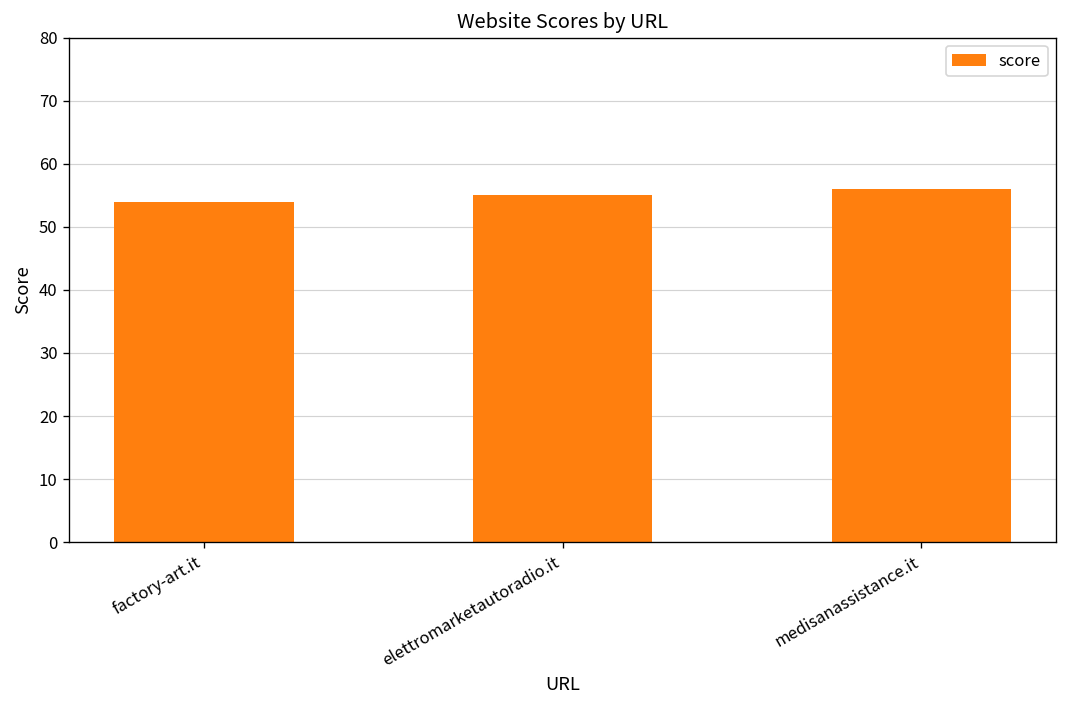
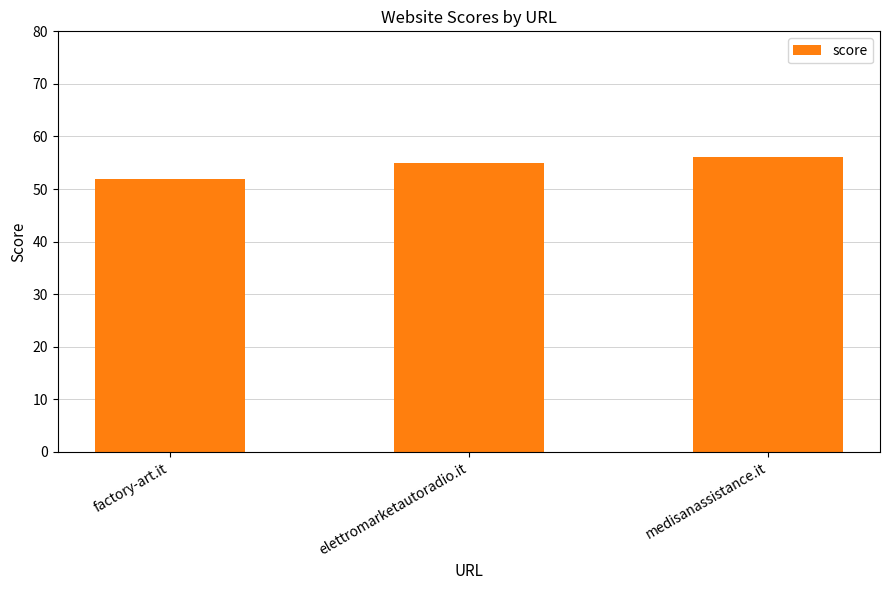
factory-art.it: 54 -> 52
